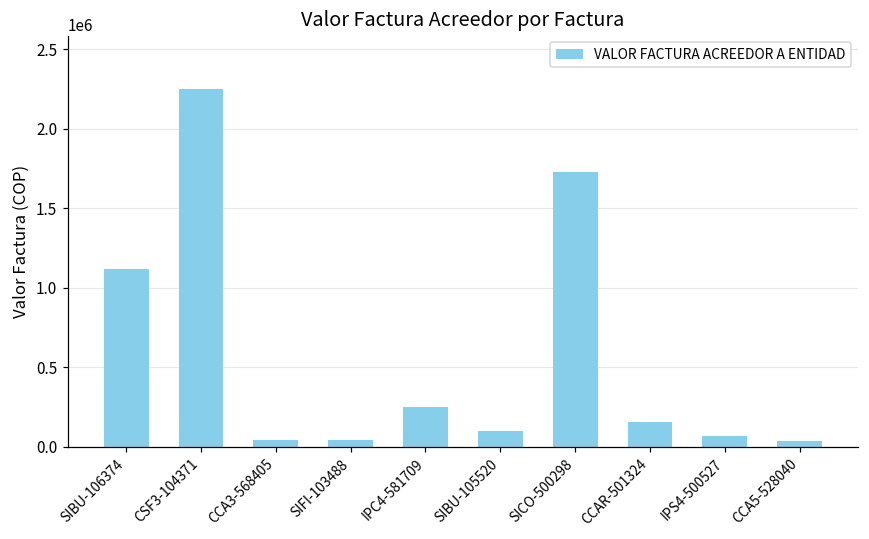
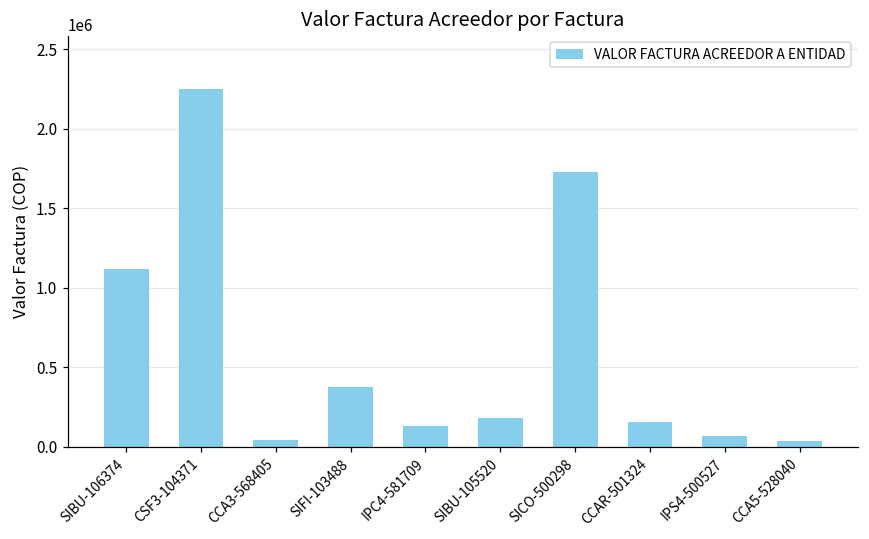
SIFI-103488: 40000 -> 370000
IPC4-581709: 250000 -> 130000
SIBU-105520: 100000 -> 180000
